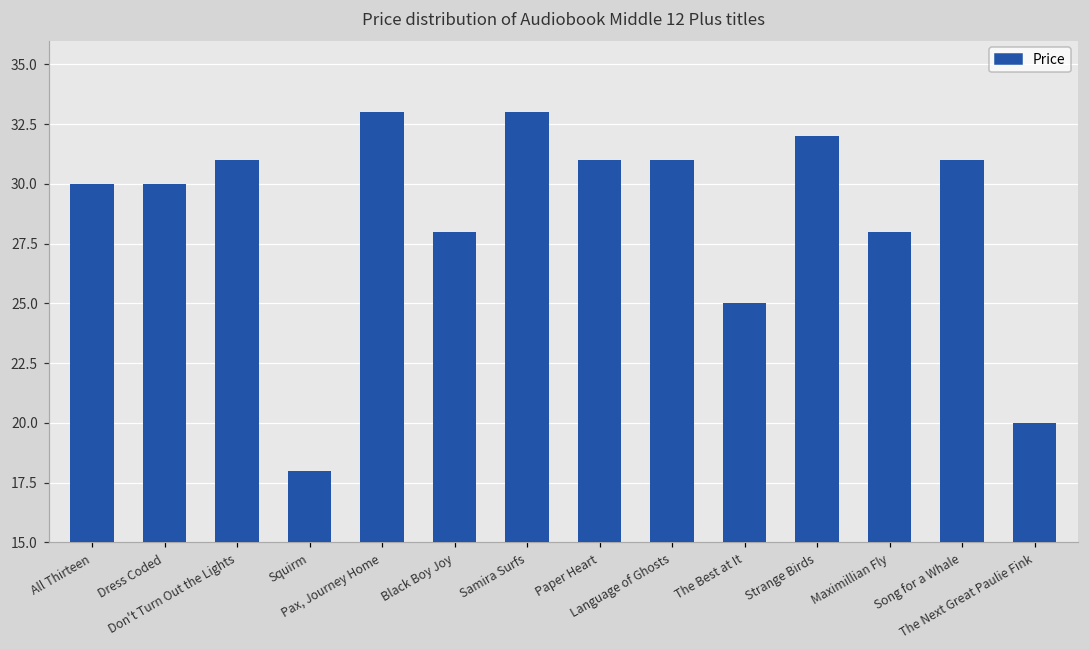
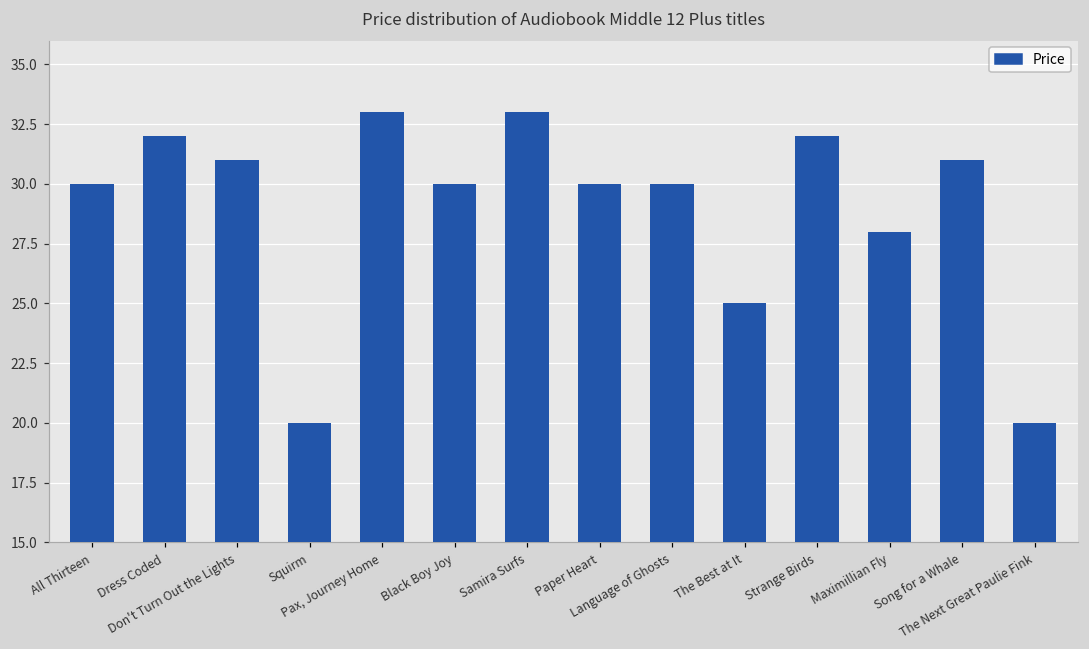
Dress Coded: 30 -> 32
Squirm: 18 -> 20
Black Boy Joy: 28 -> 30
Paper Heart: 31 -> 30
Language of Ghosts: 31 -> 30
